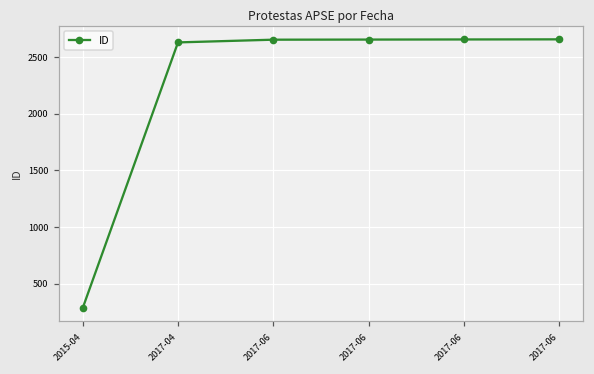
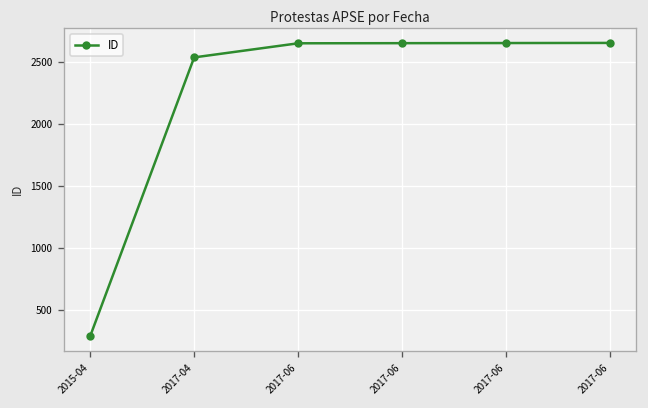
2017-04: 2630 -> 2540
